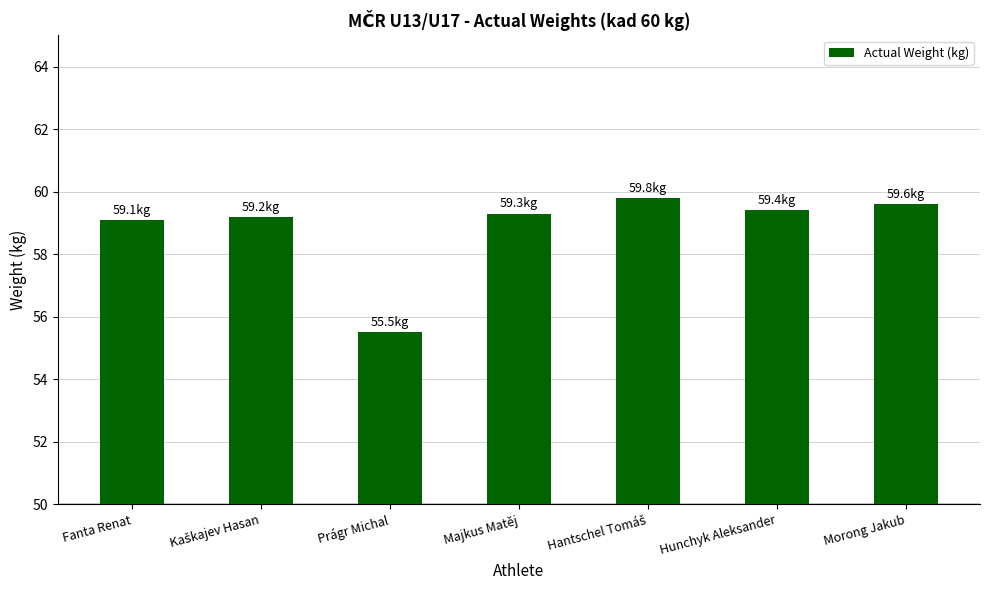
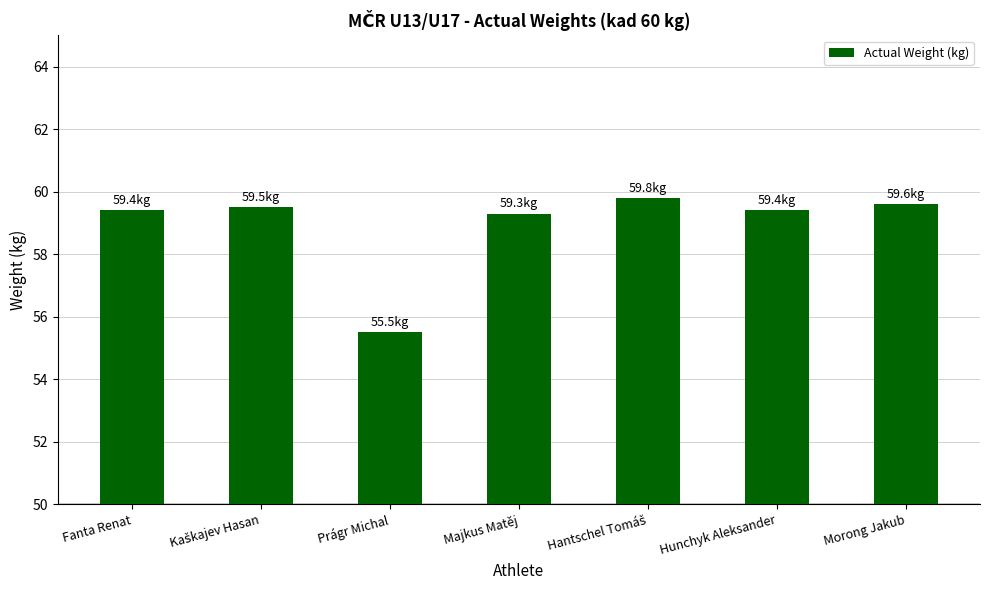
Fanta Renat: 59.1 -> 59.4
Kaškajev Hasan: 59.2 -> 59.5
